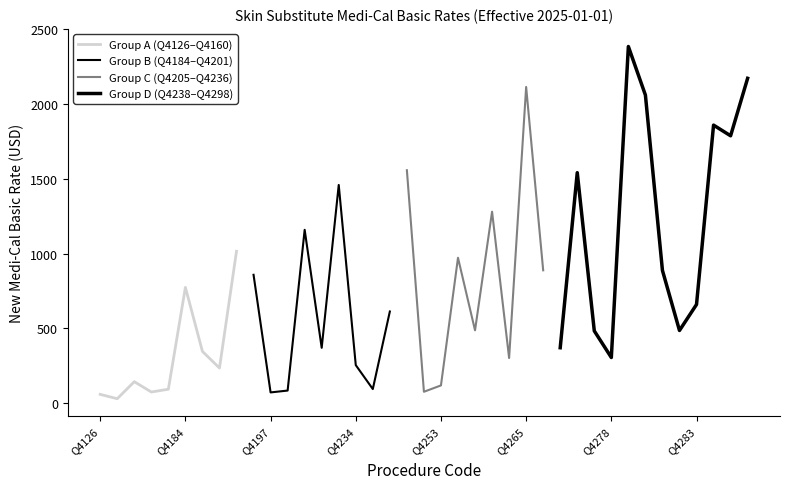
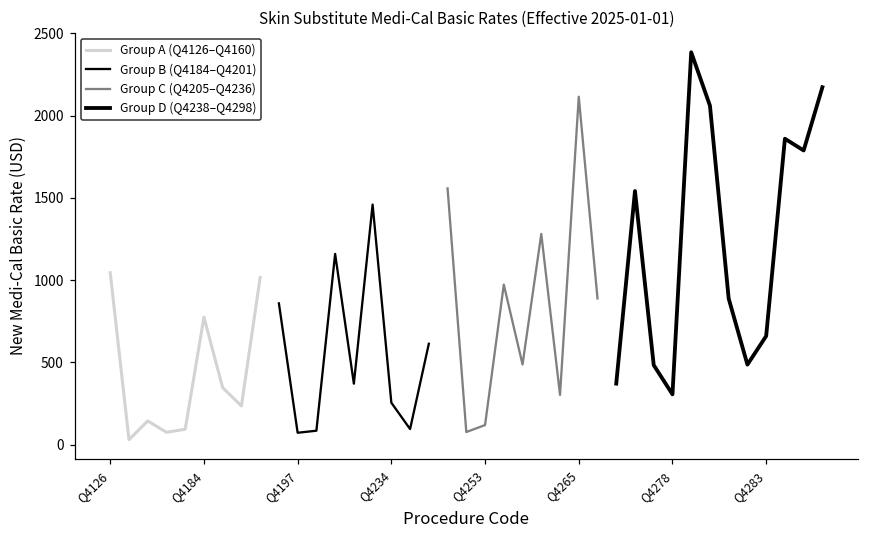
Group A (Q4126–Q4160), Q4126: 60 -> 1050
